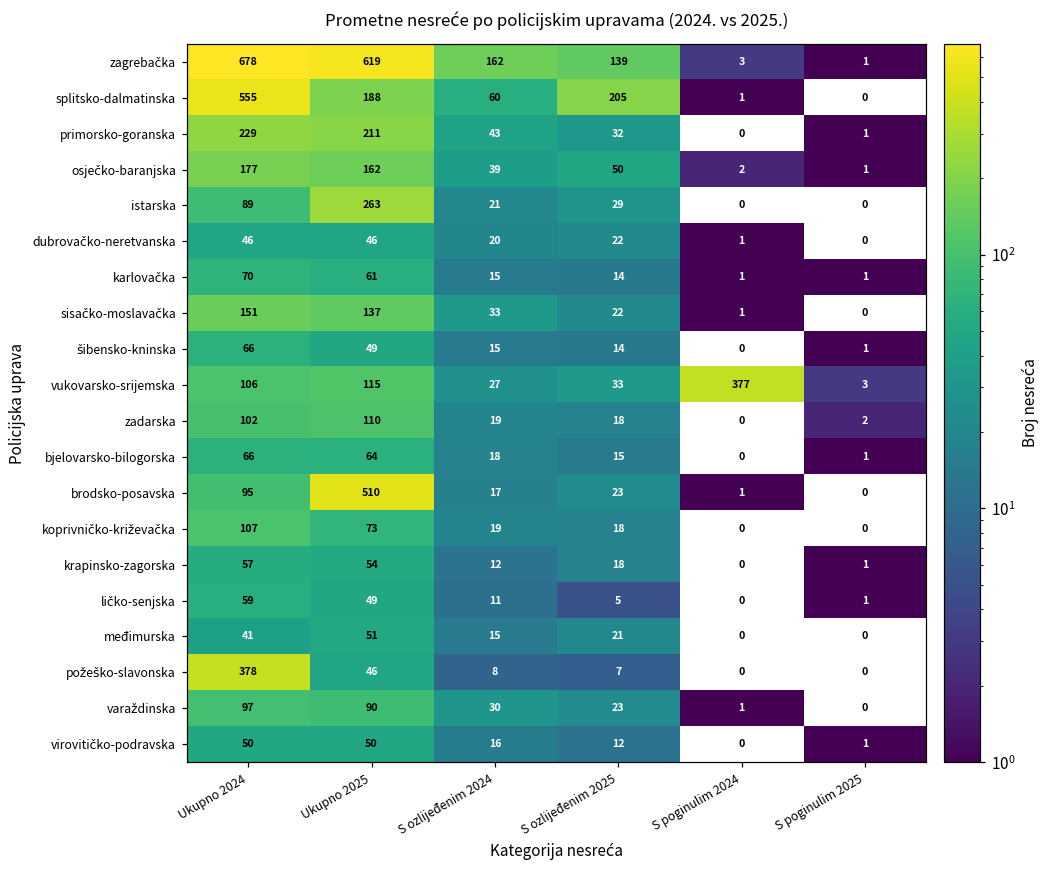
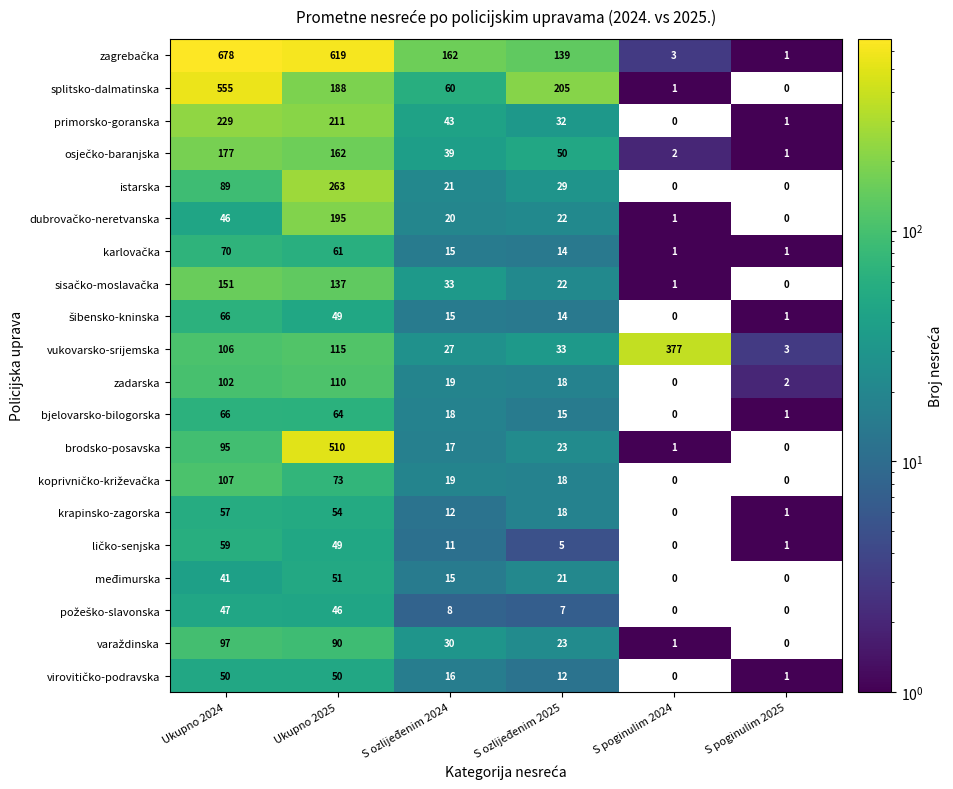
dubrovačko-neretvanska, Ukupno 2025: 46 -> 195
požeško-slavonska, Ukupno 2024: 378 -> 47
